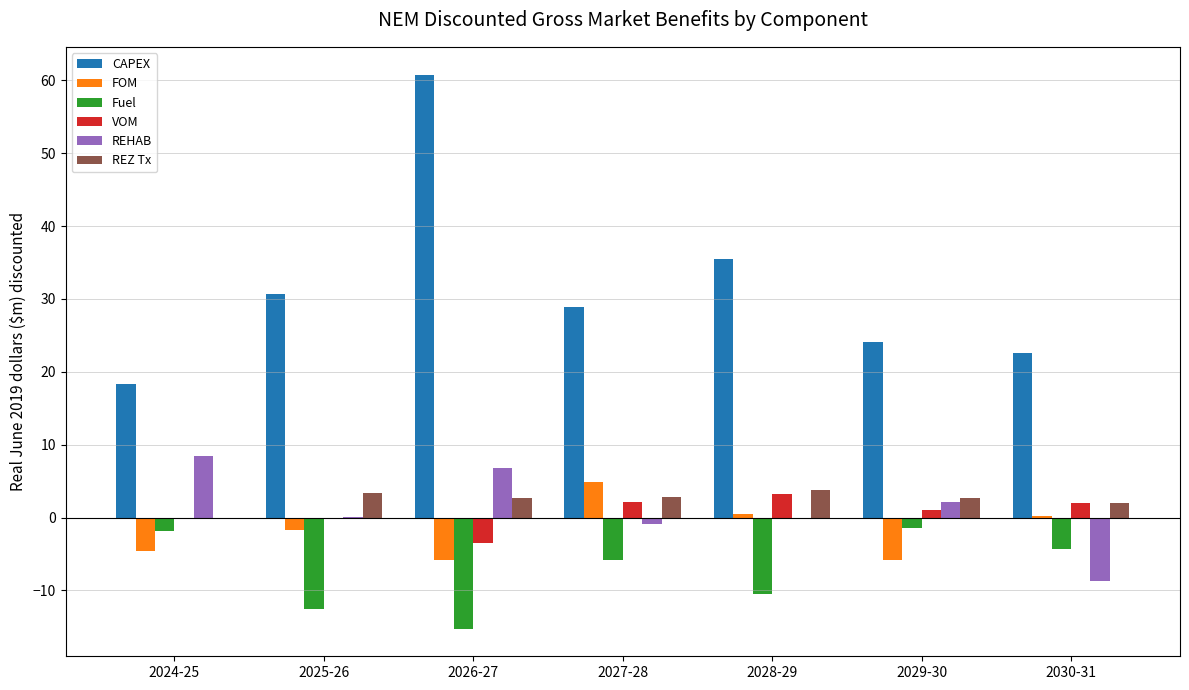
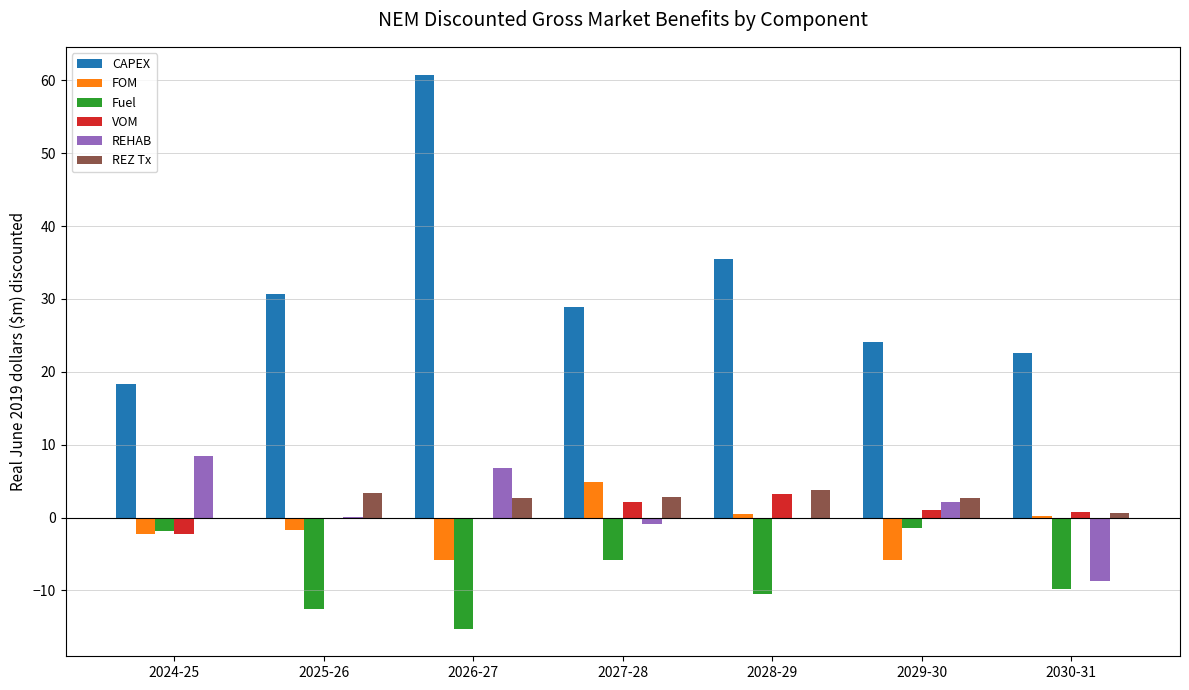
FOM, 2024-25: -5 -> -2
VOM, 2024-25: 0 -> -2
VOM, 2026-27: -3 -> 0
Fuel, 2030-31: -4 -> -10
VOM, 2030-31: 2 -> 1
REZ Tx, 2030-31: 2 -> 1
